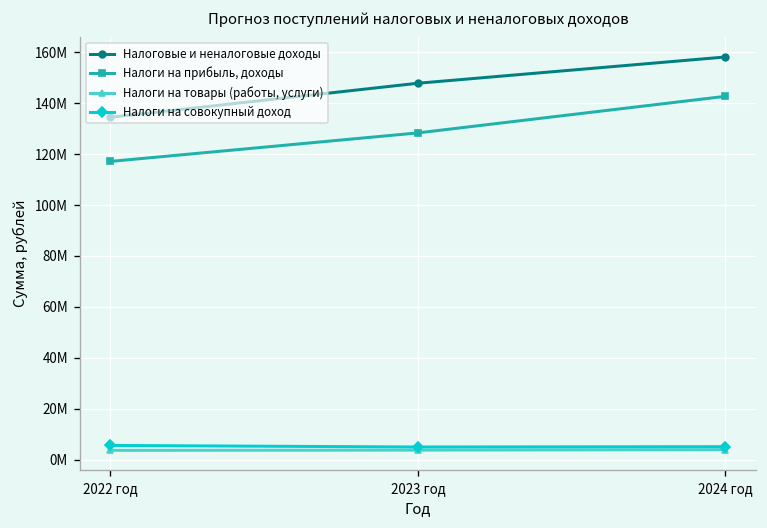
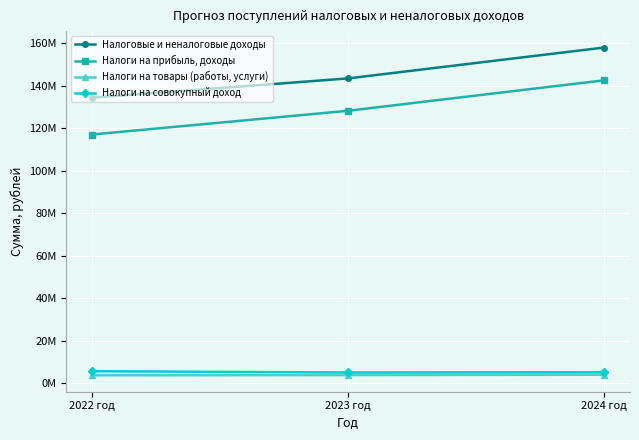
Налоговые и неналоговые доходы, 2023 год: 148000000 -> 144000000
